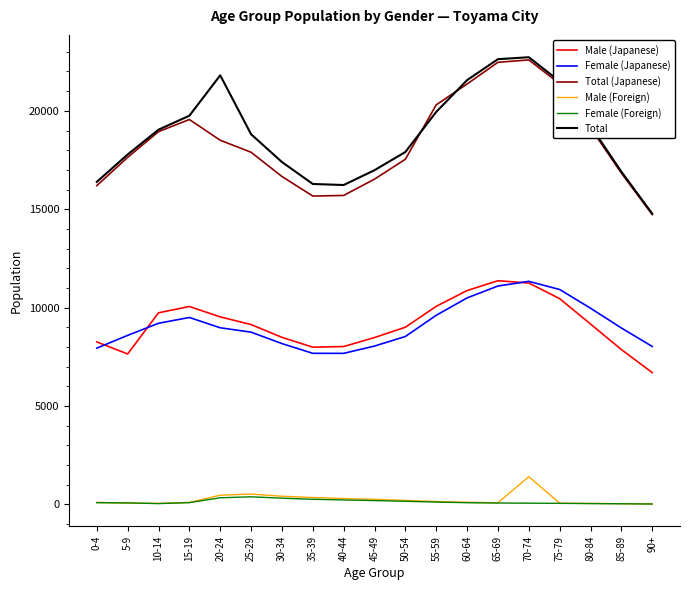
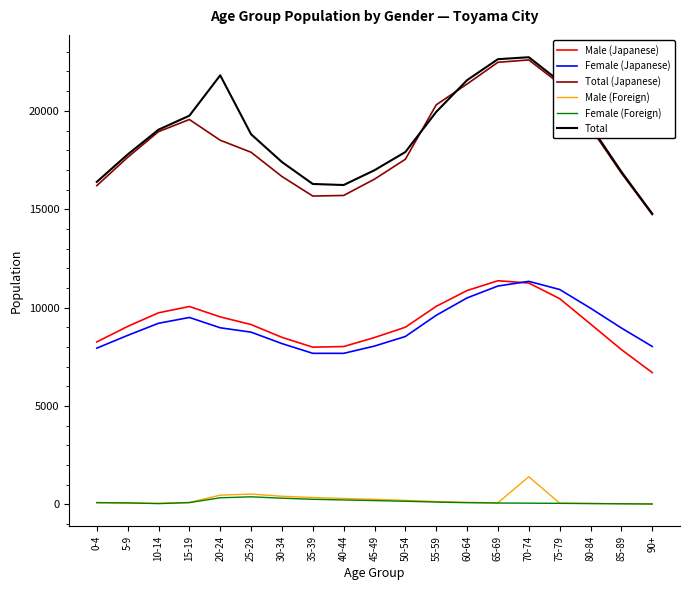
Male (Japanese), 5-9: 7600 -> 9000
